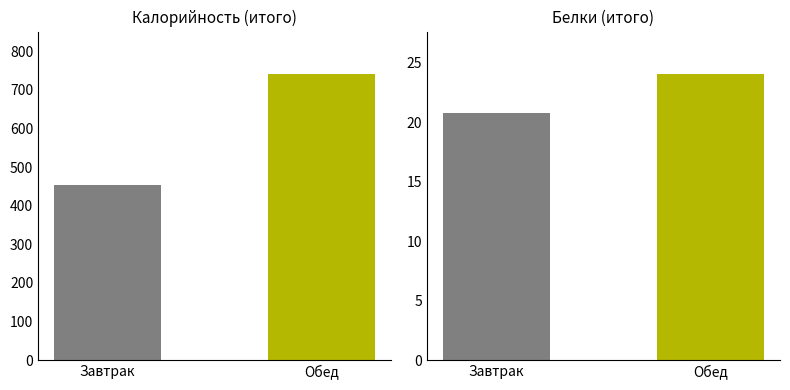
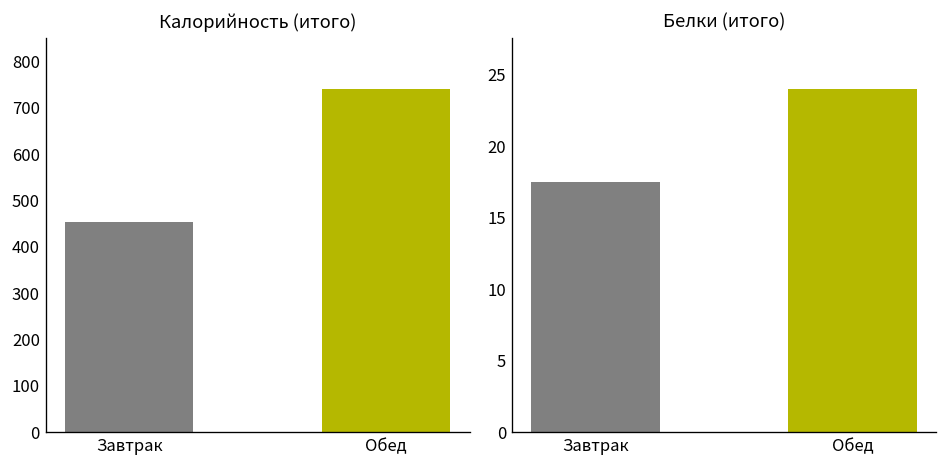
Белки (итого), Завтрак: 20.8 -> 17.5
